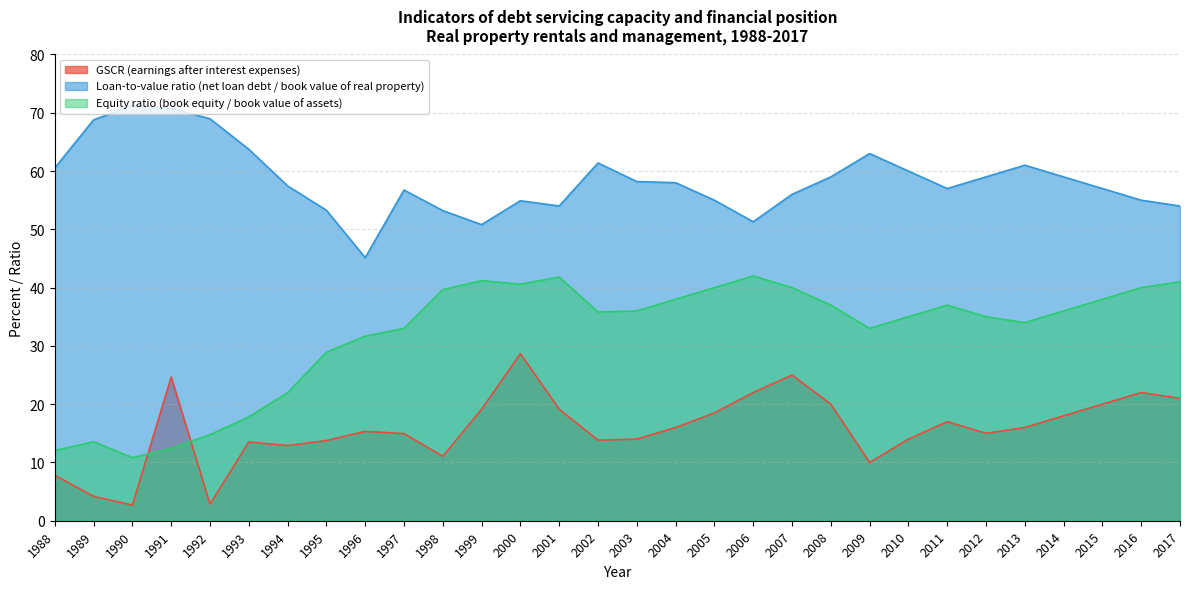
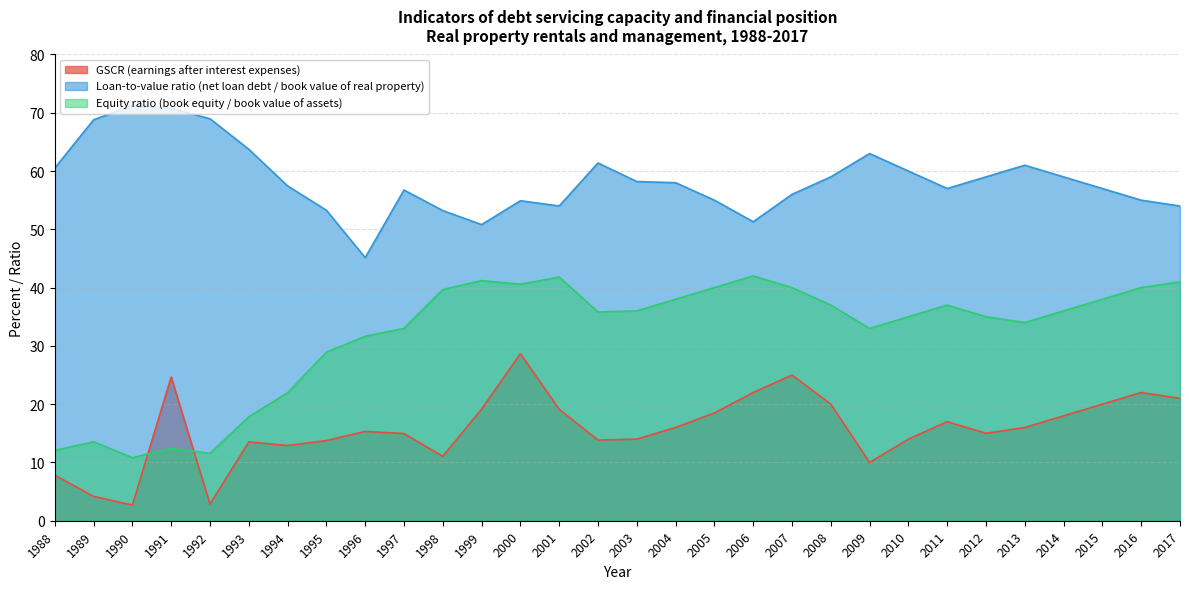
Equity ratio (book equity / book value of assets), 1992: 15 -> 12
